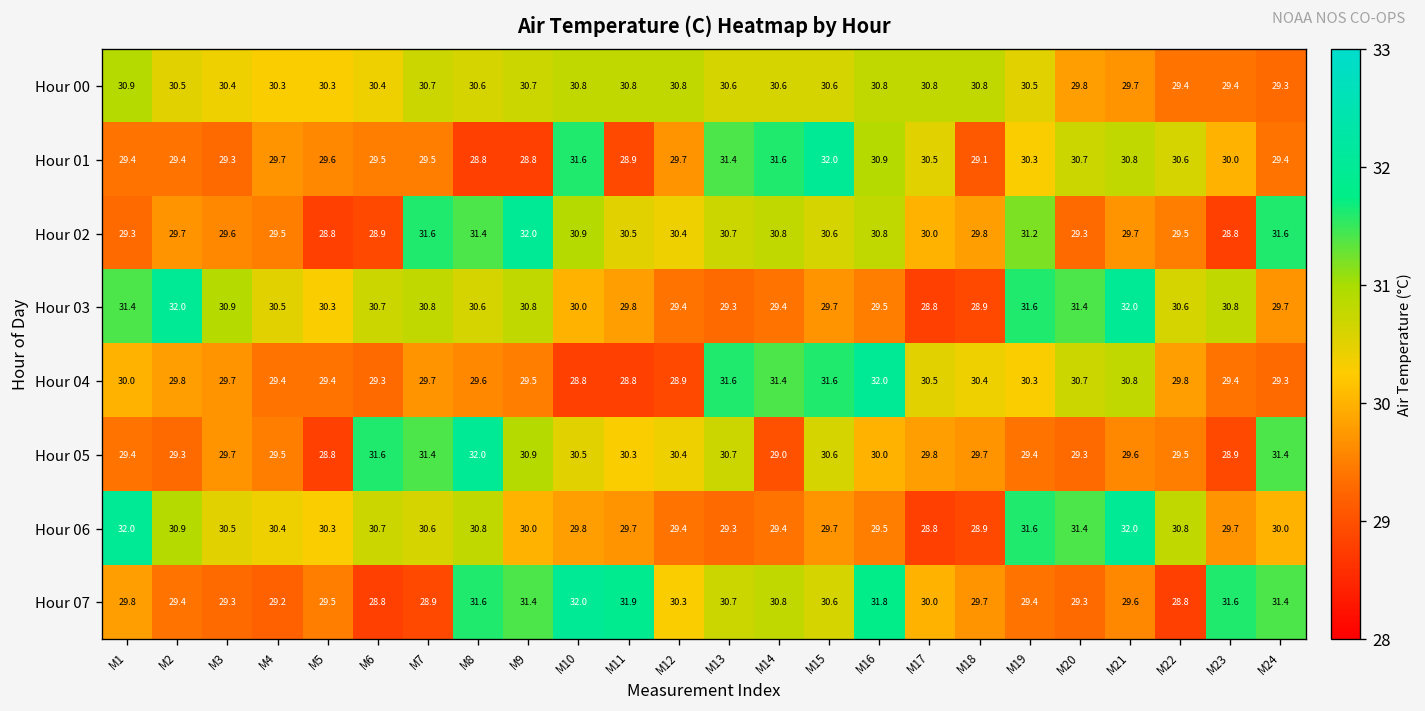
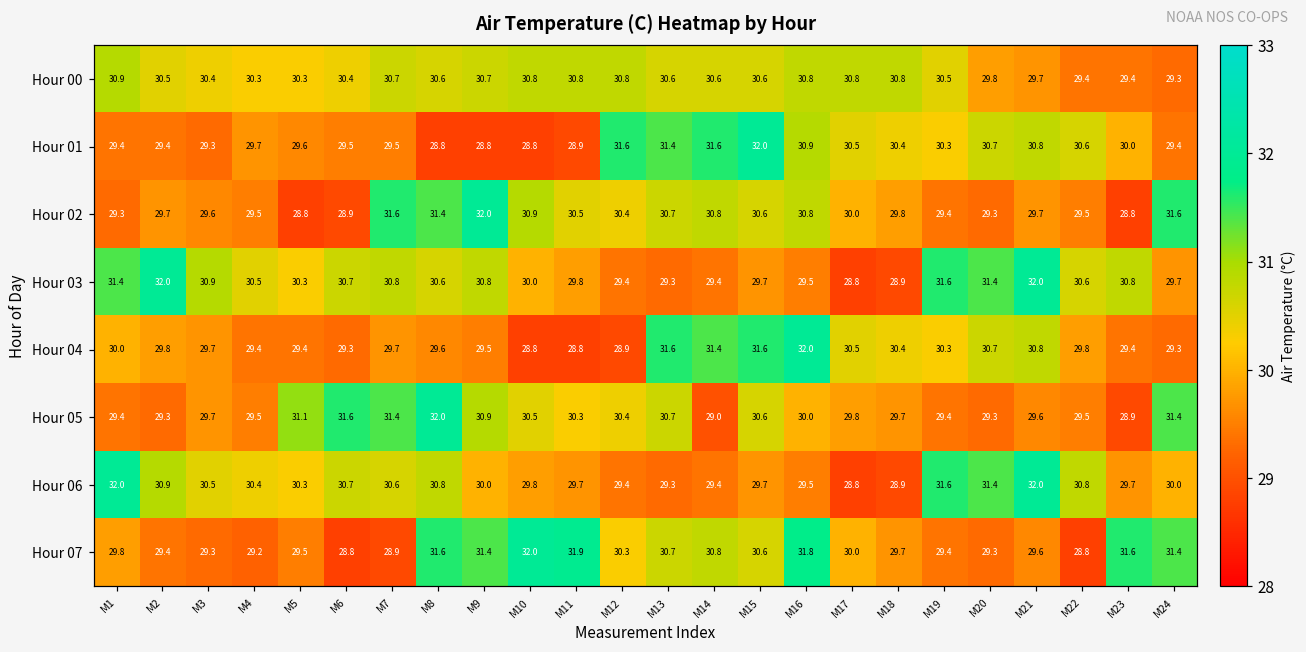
Hour 01, M10: 31.6 -> 28.8
Hour 01, M12: 29.7 -> 31.6
Hour 01, M18: 29.1 -> 30.4
Hour 02, M19: 31.2 -> 29.4
Hour 05, M5: 28.8 -> 31.1
